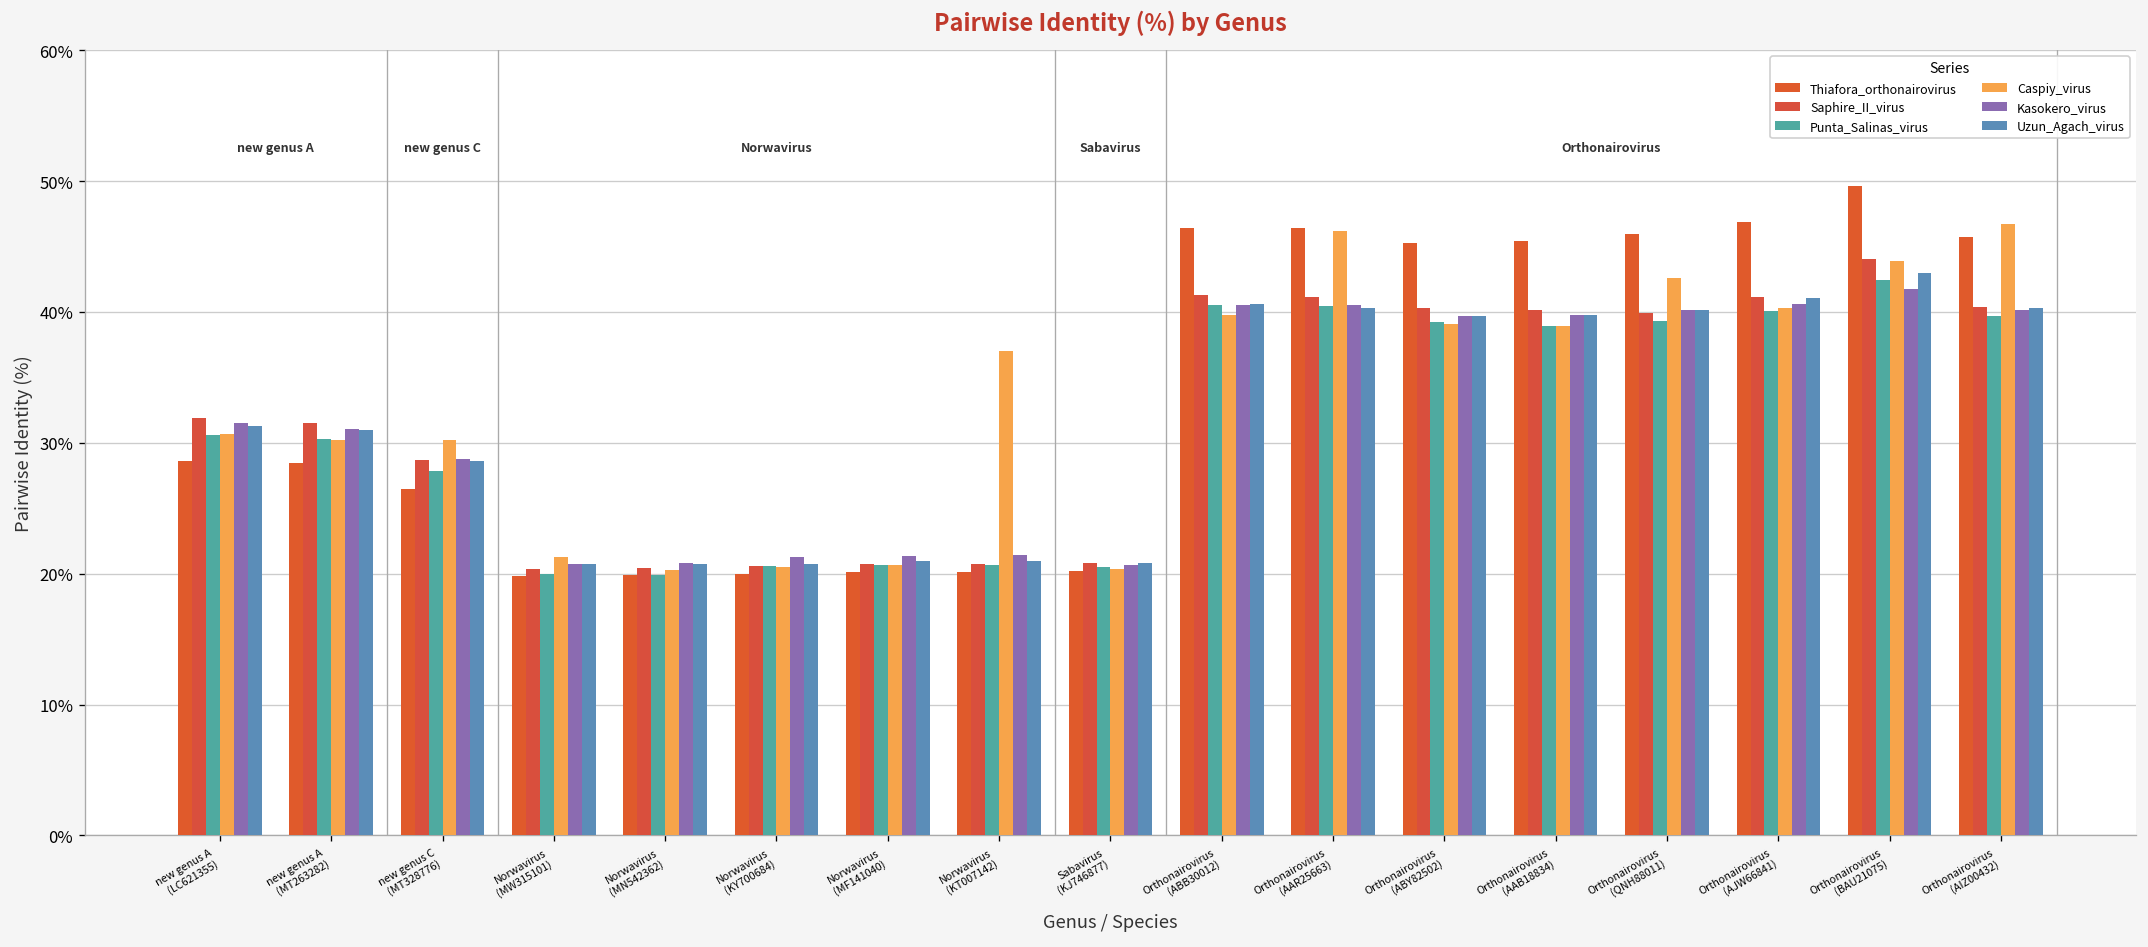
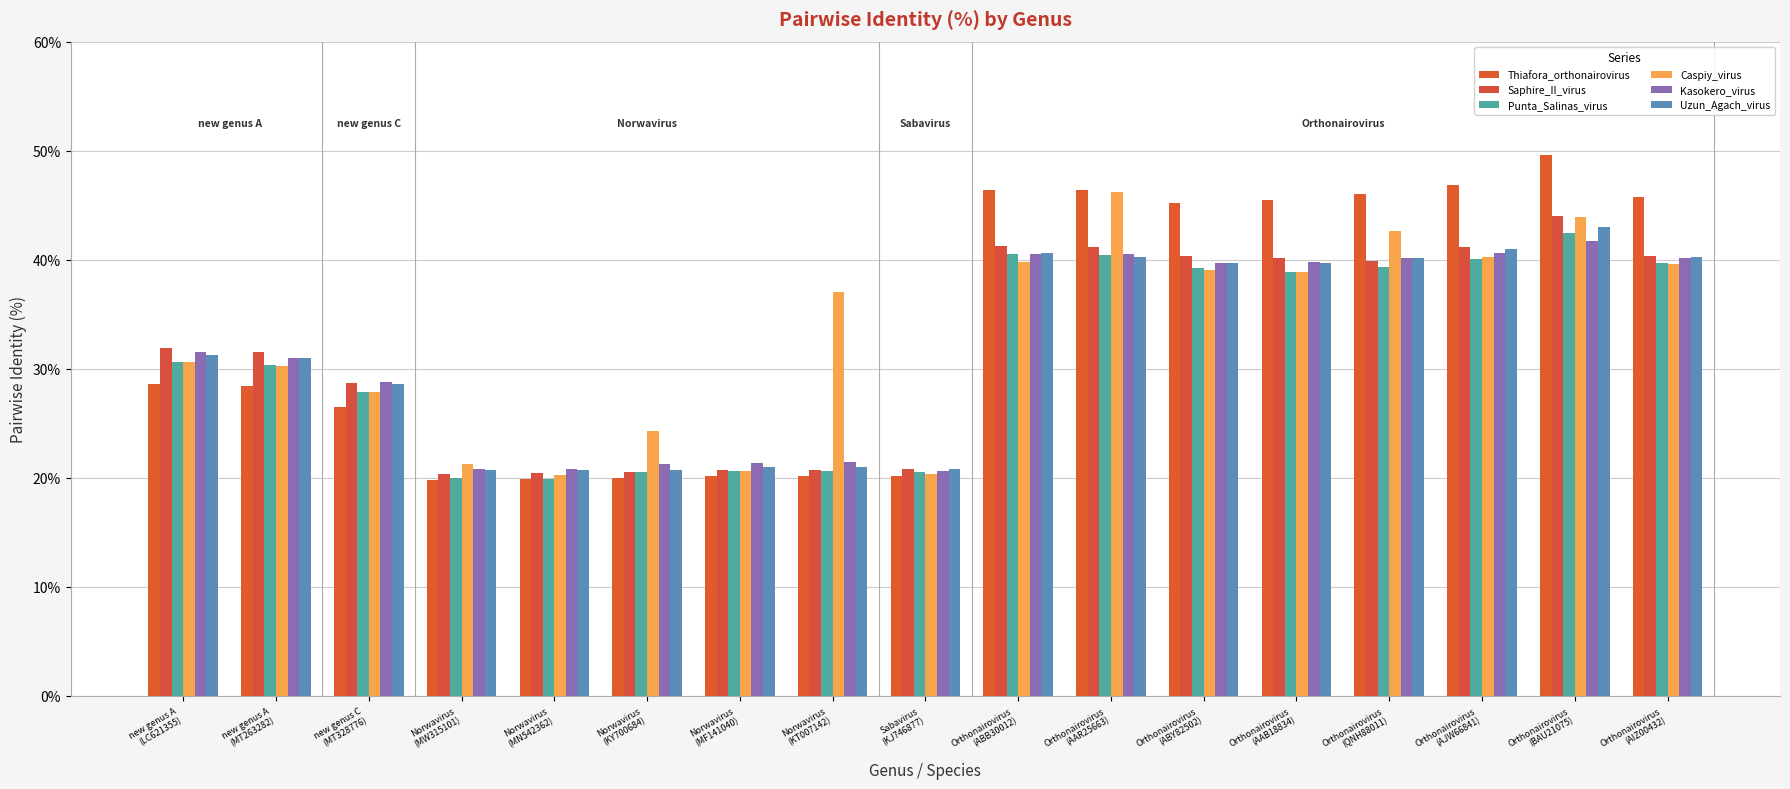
Caspiy_virus, new genus C (MT328776): 30.2% -> 27.9%
Caspiy_virus, Norwavirus (KY700684): 20.5% -> 24.3%
Caspiy_virus, Orthonairovirus (AIZ00432): 46.7% -> 39.6%
